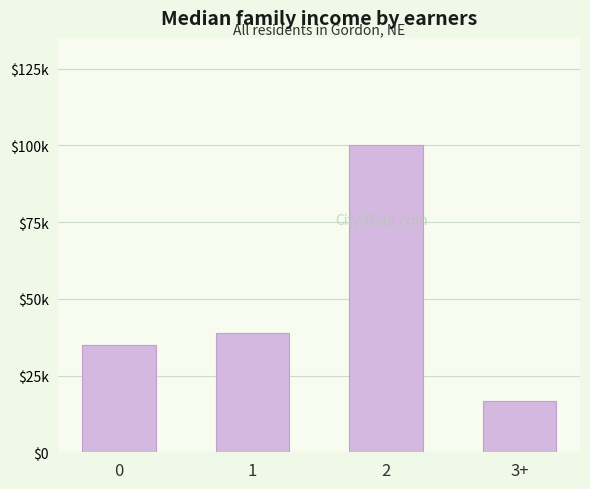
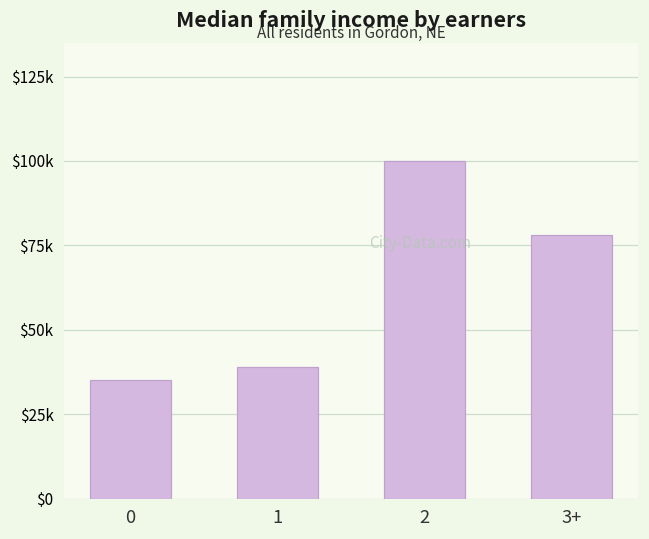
3+: $17000 -> $78000
